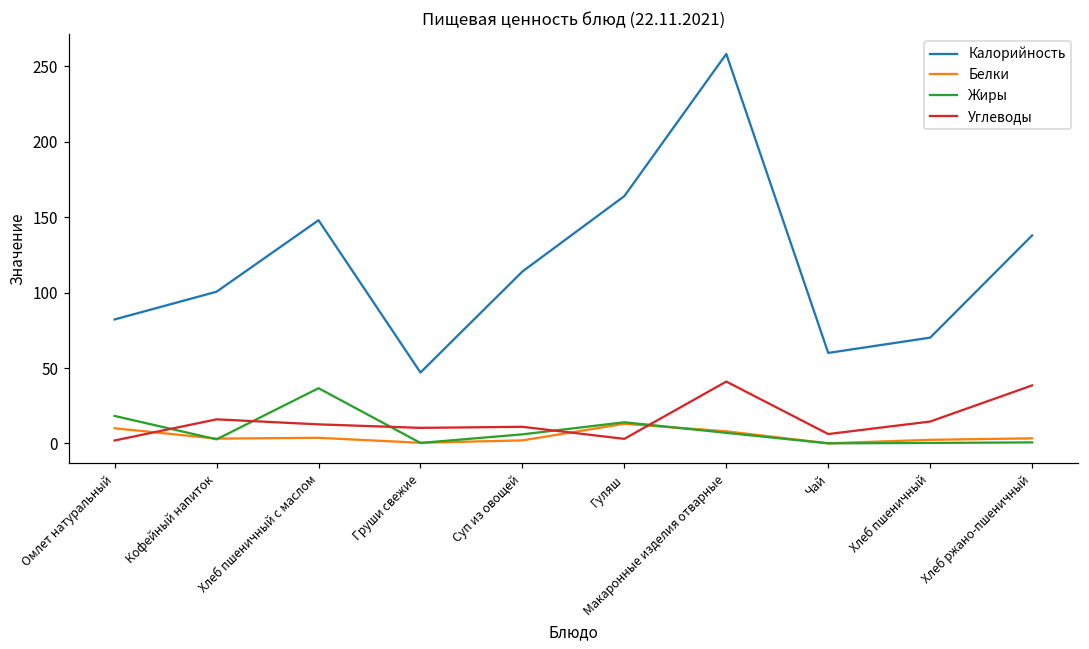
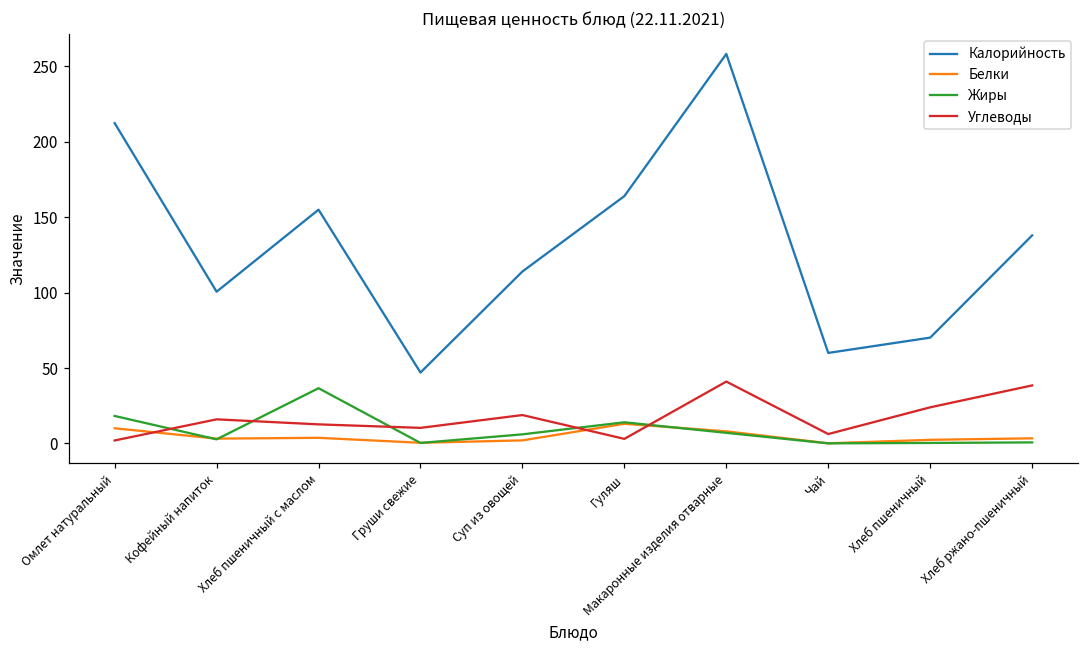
Калорийность, Омлет натуральный: 82 -> 212
Калорийность, Хлеб пшеничный с маслом: 148 -> 155
Углеводы, Суп из овощей: 11 -> 19
Углеводы, Хлеб пшеничный: 14 -> 24
